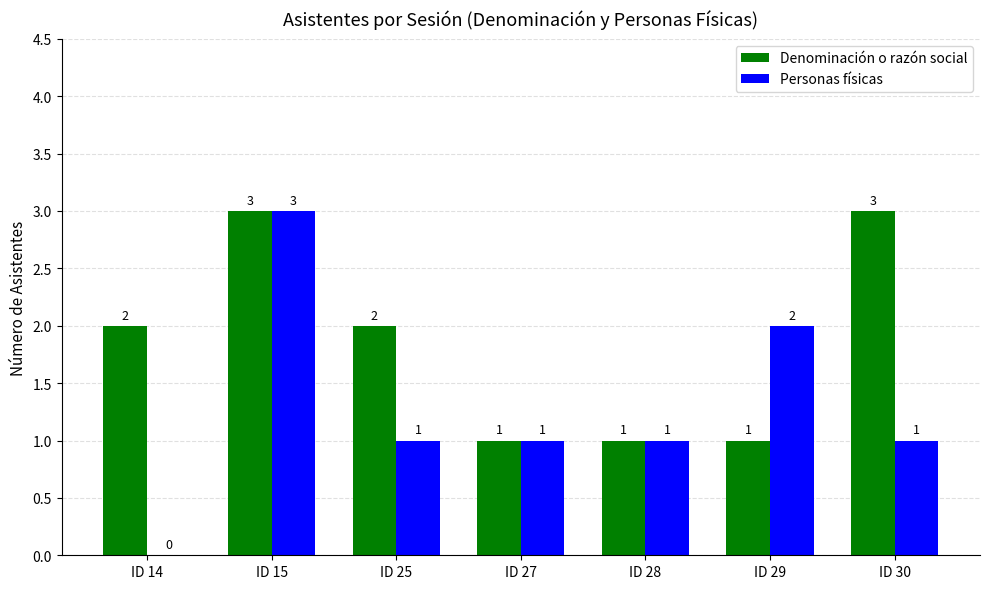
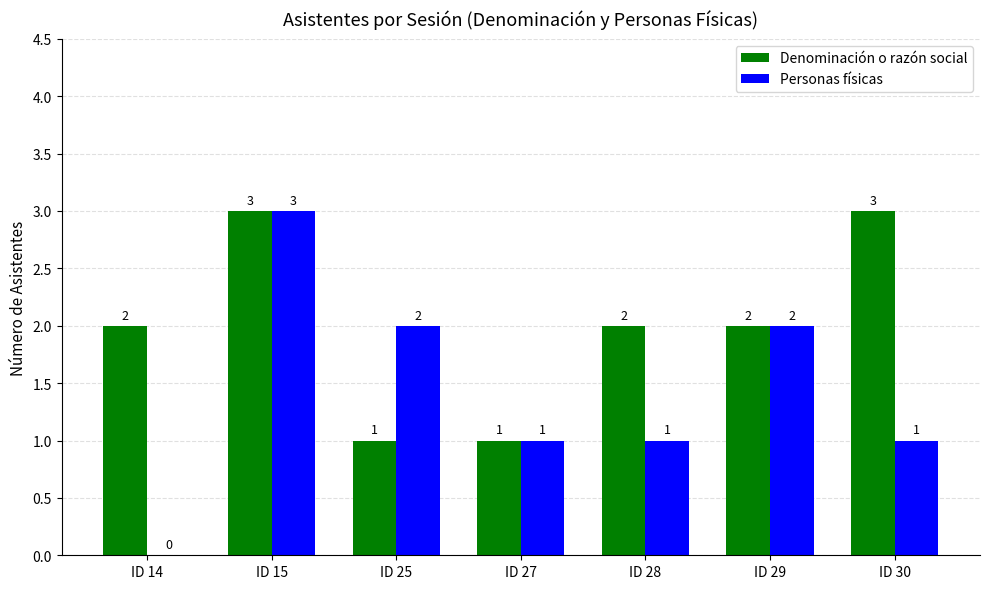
Denominación o razón social, ID 25: 2 -> 1
Personas físicas, ID 25: 1 -> 2
Denominación o razón social, ID 28: 1 -> 2
Denominación o razón social, ID 29: 1 -> 2
